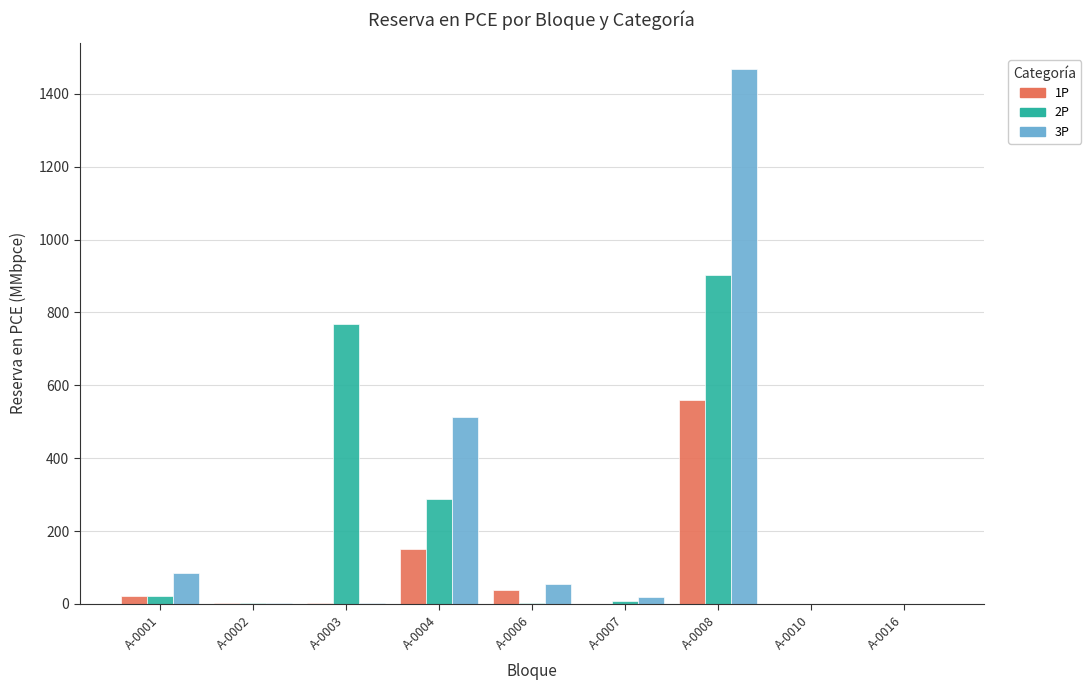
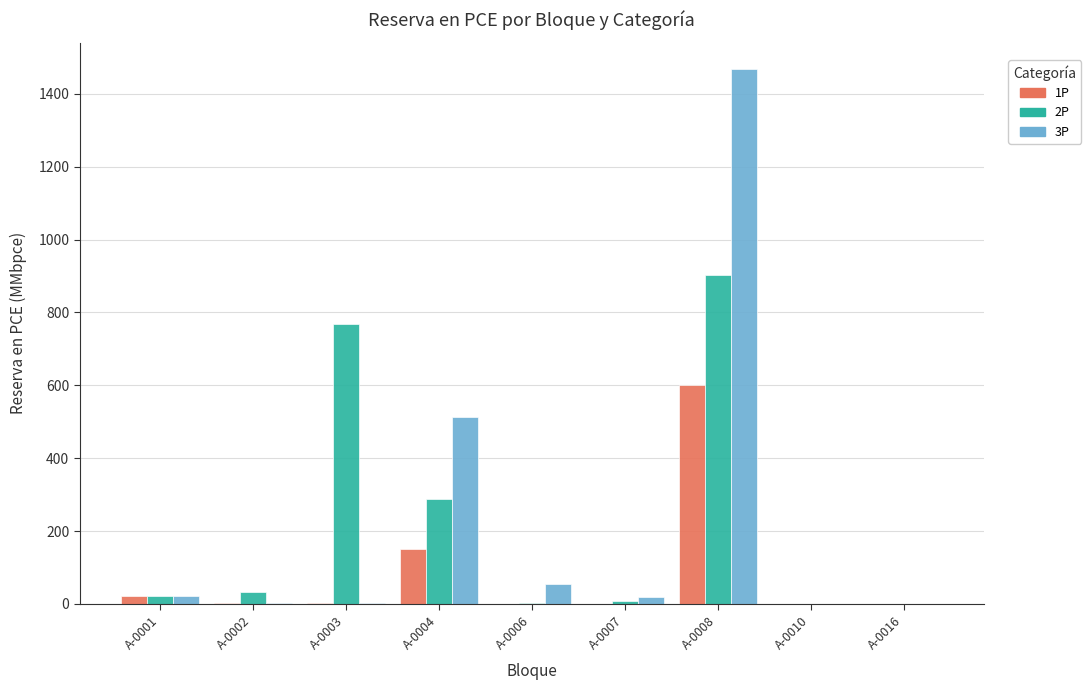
3P, A-0001: 80 -> 20
2P, A-0002: 0 -> 30
1P, A-0006: 40 -> 0
1P, A-0008: 560 -> 600
